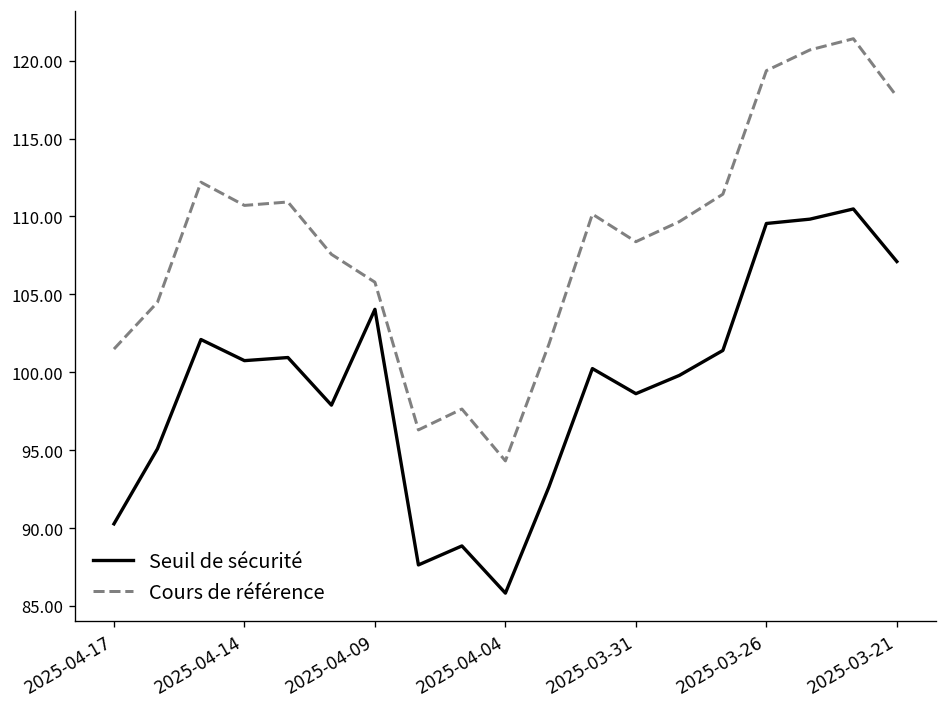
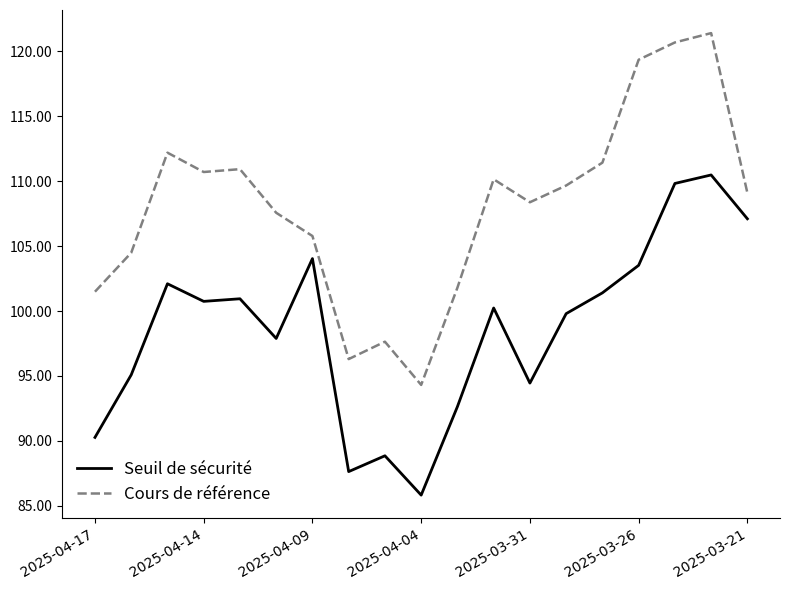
Seuil de sécurité, 2025-03-31: 98.6 -> 94.5
Seuil de sécurité, 2025-03-26: 109.6 -> 103.5
Cours de référence, 2025-03-21: 117.7 -> 109.1
